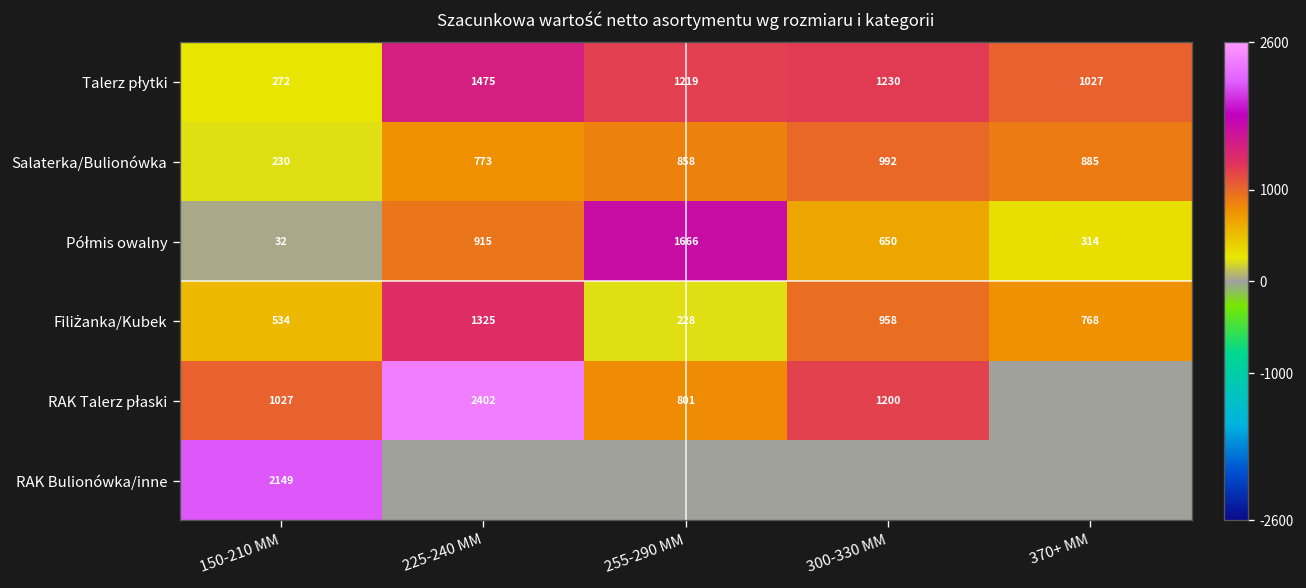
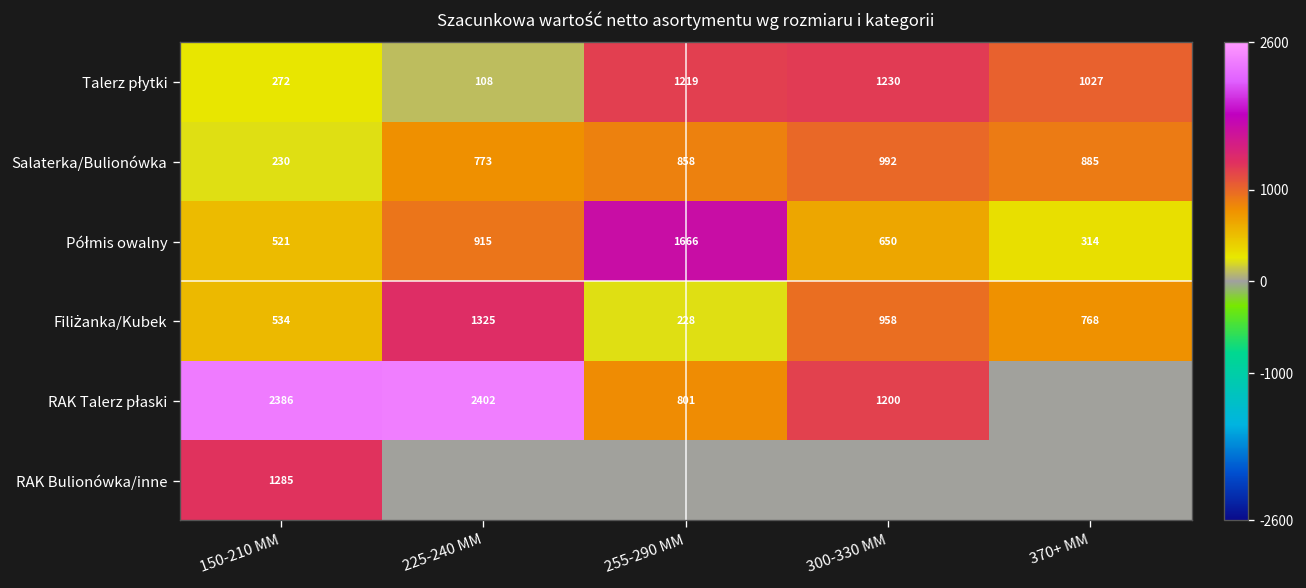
Talerz płytki, 225-240 MM: 1475 -> 108
Półmis owalny, 150-210 MM: 32 -> 521
RAK Talerz płaski, 150-210 MM: 1027 -> 2386
RAK Bulionówka/inne, 150-210 MM: 2149 -> 1285
